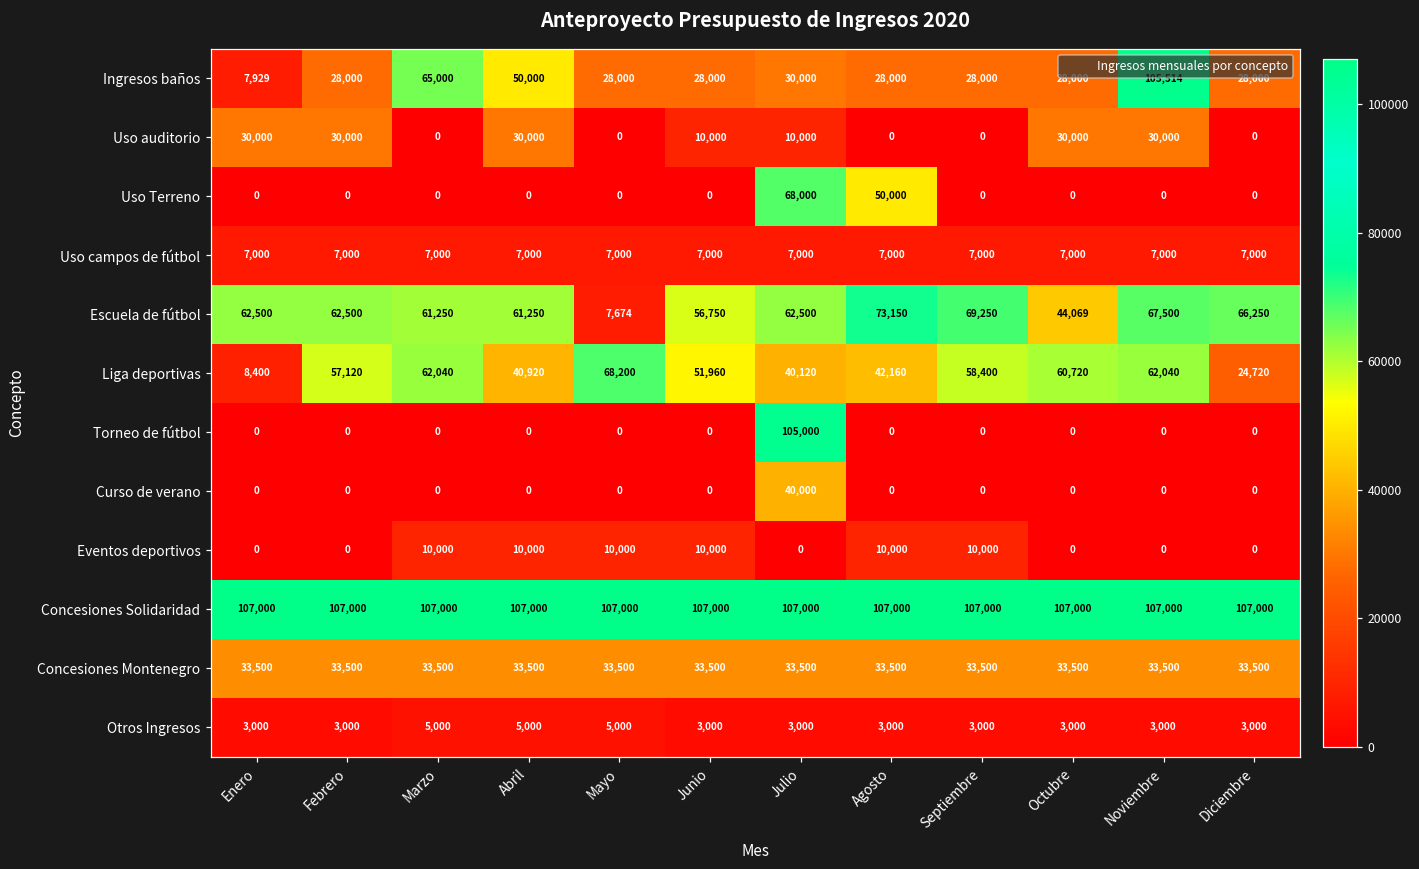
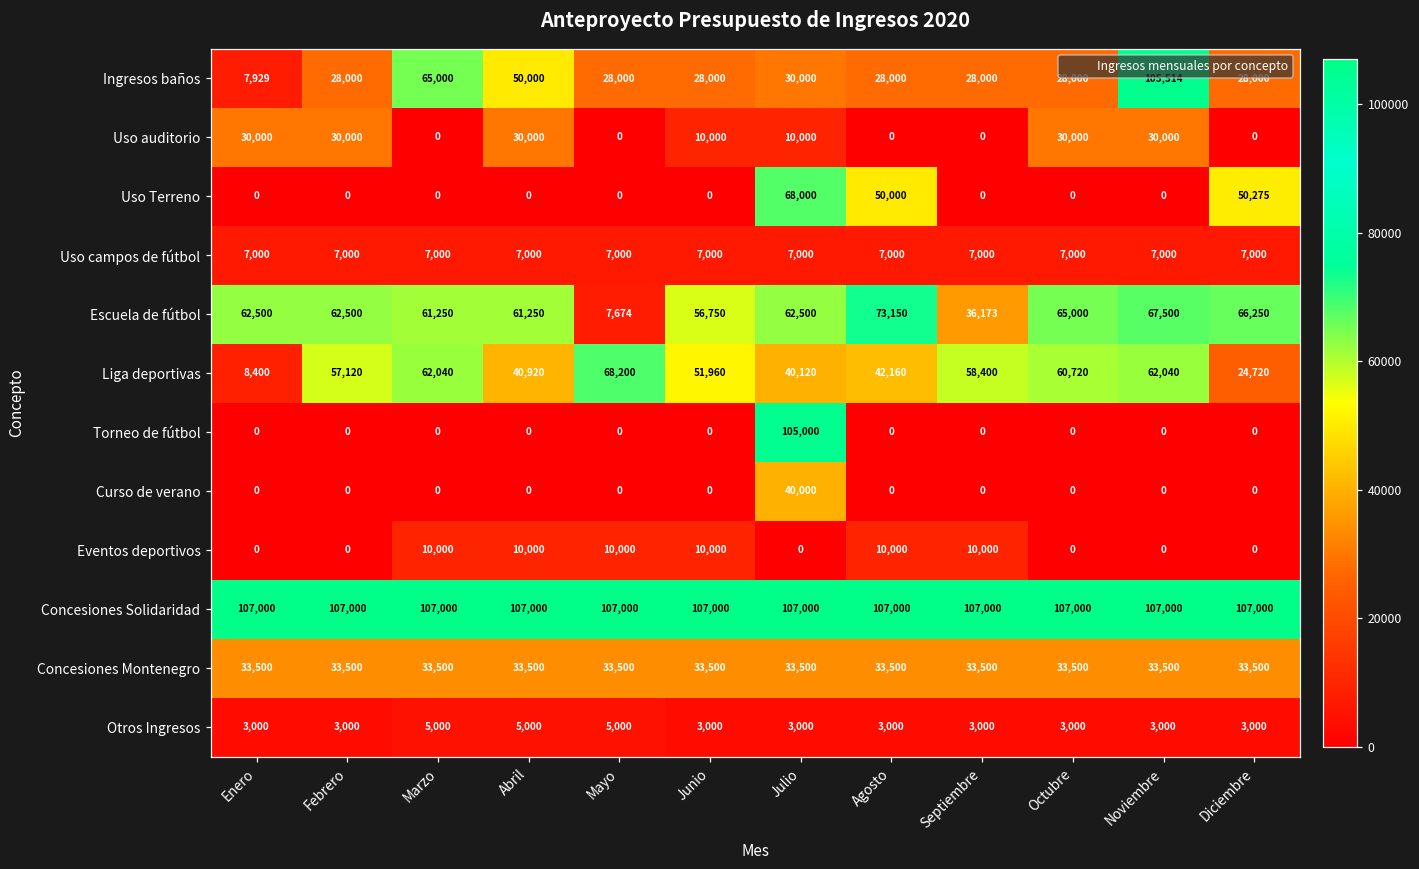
Uso Terreno, Diciembre: 0 -> 50,275
Escuela de fútbol, Septiembre: 69,250 -> 36,173
Escuela de fútbol, Octubre: 44,069 -> 65,000
